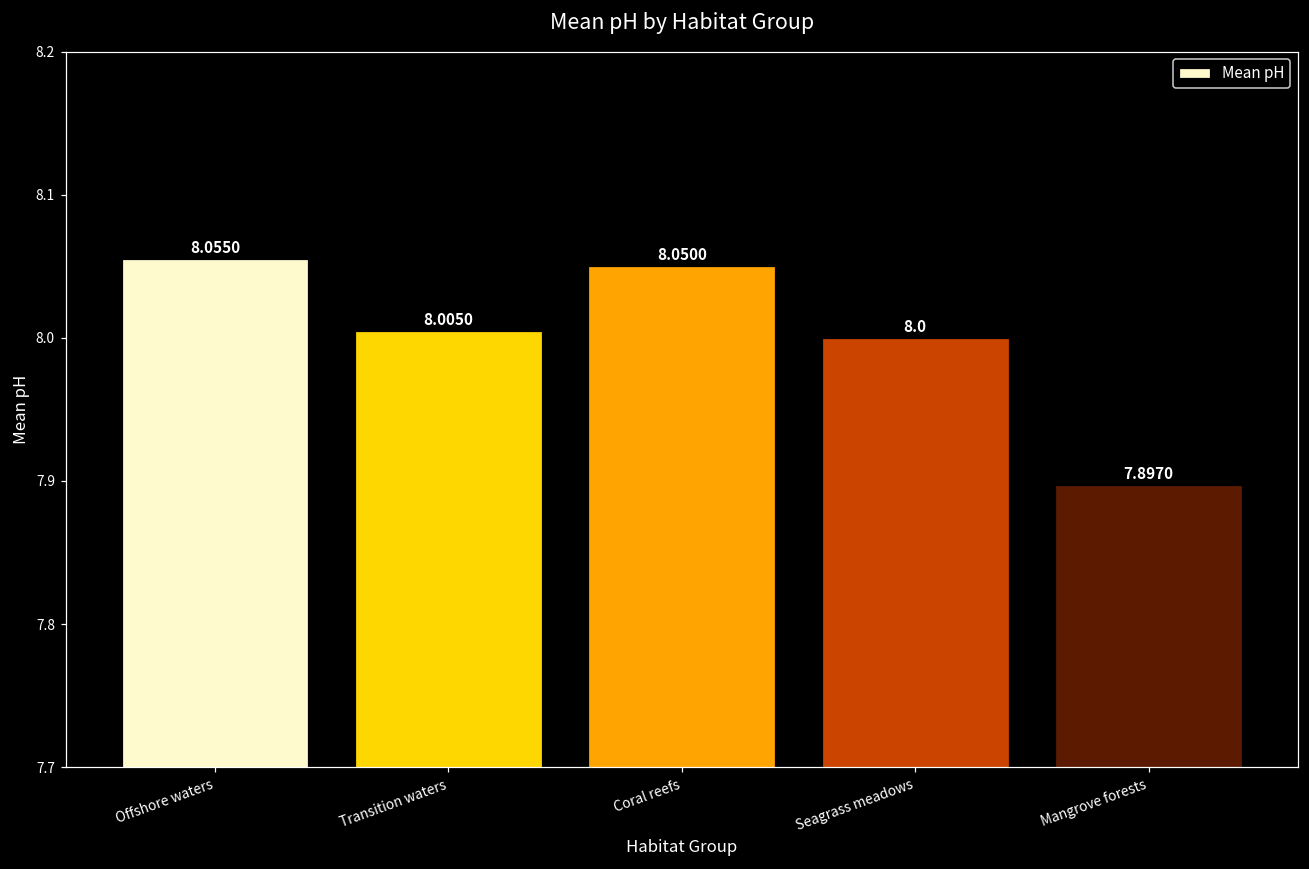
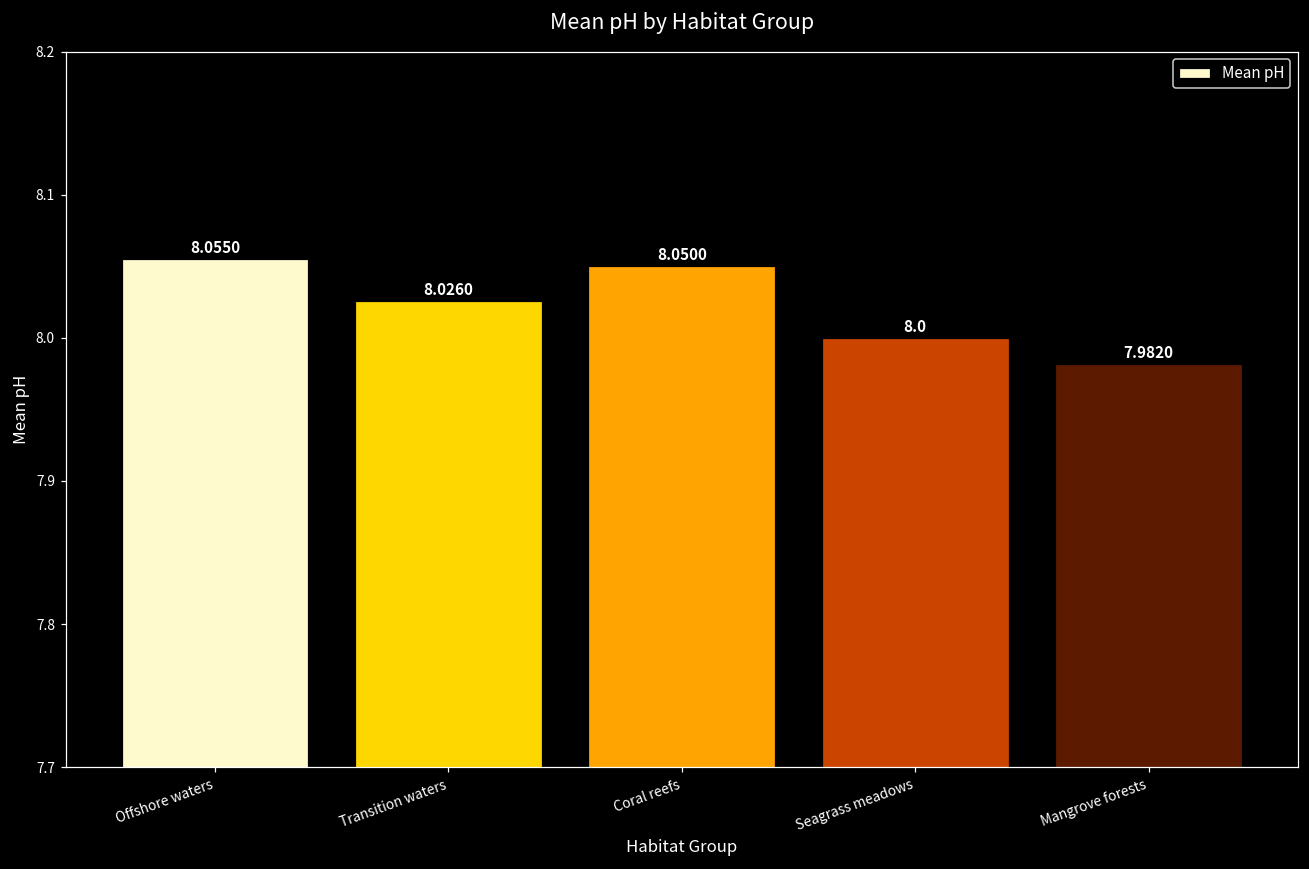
Transition waters: 8.0050 -> 8.0260
Mangrove forests: 7.8970 -> 7.9820
